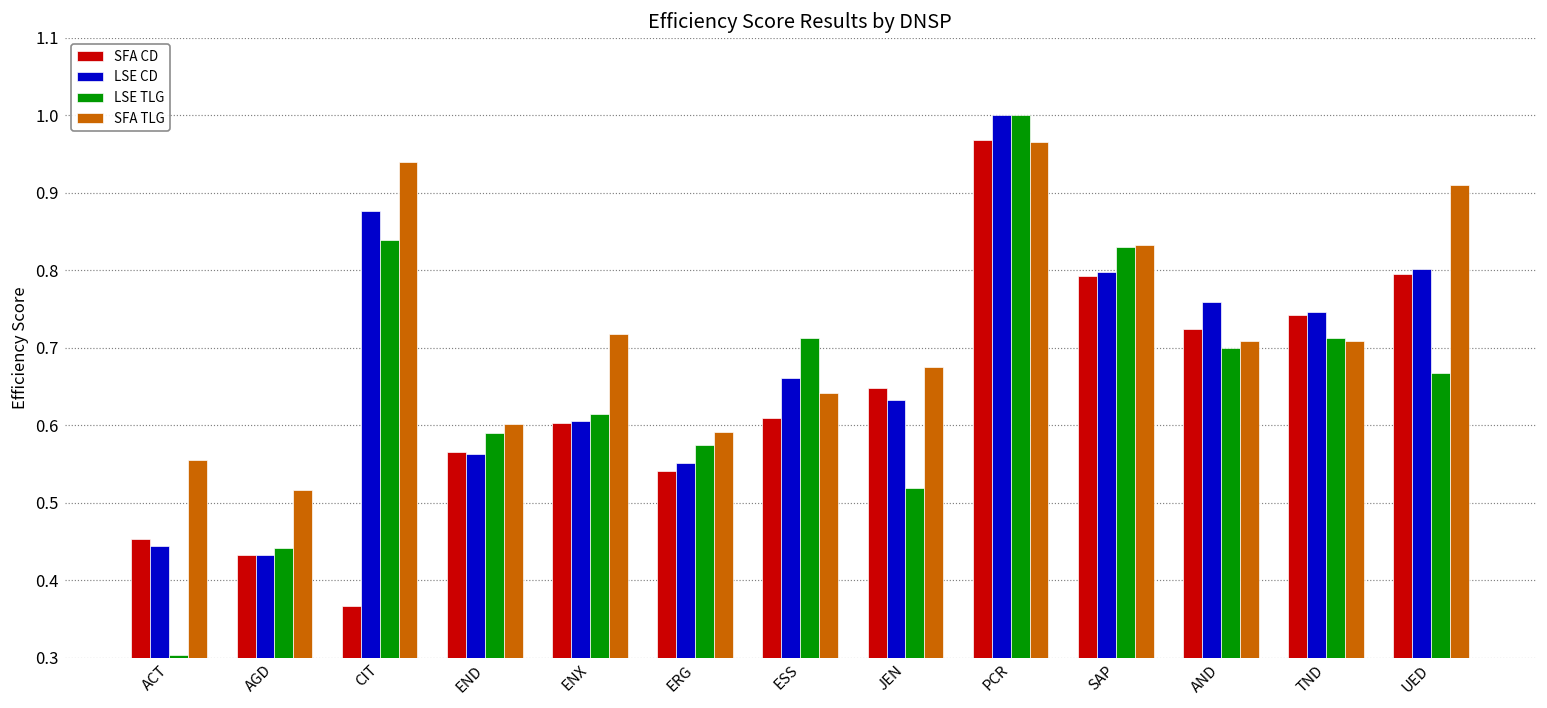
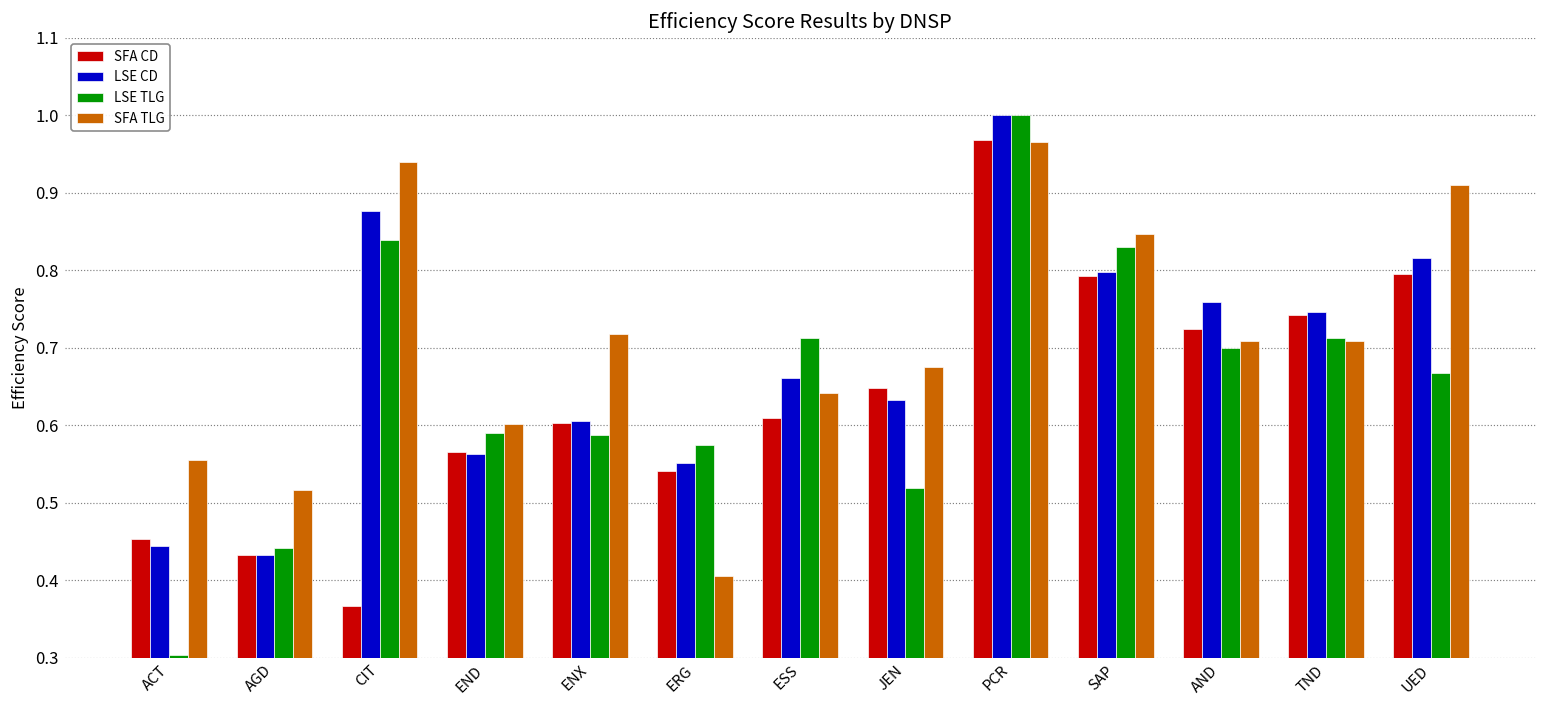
LSE TLG, ENX: 0.61 -> 0.59
SFA TLG, ERG: 0.59 -> 0.41
SFA TLG, SAP: 0.83 -> 0.85
LSE CD, UED: 0.80 -> 0.82
